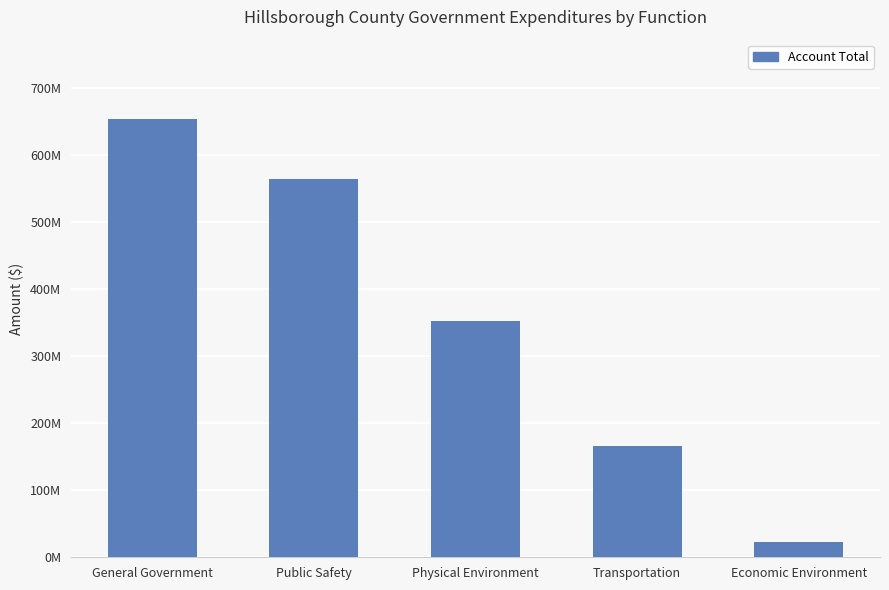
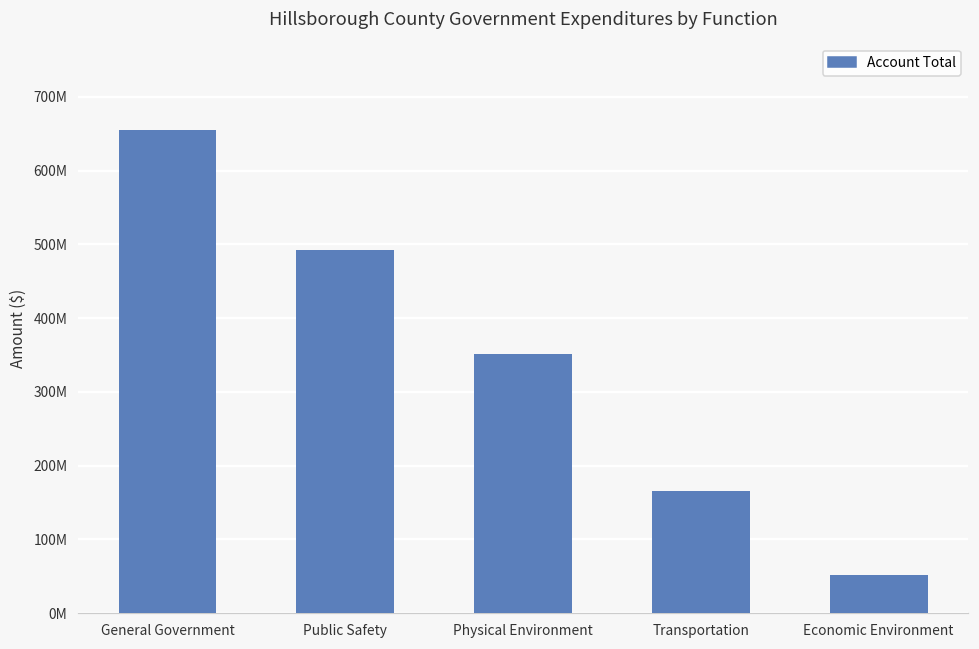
Public Safety: 560000000 -> 490000000
Economic Environment: 20000000 -> 50000000
